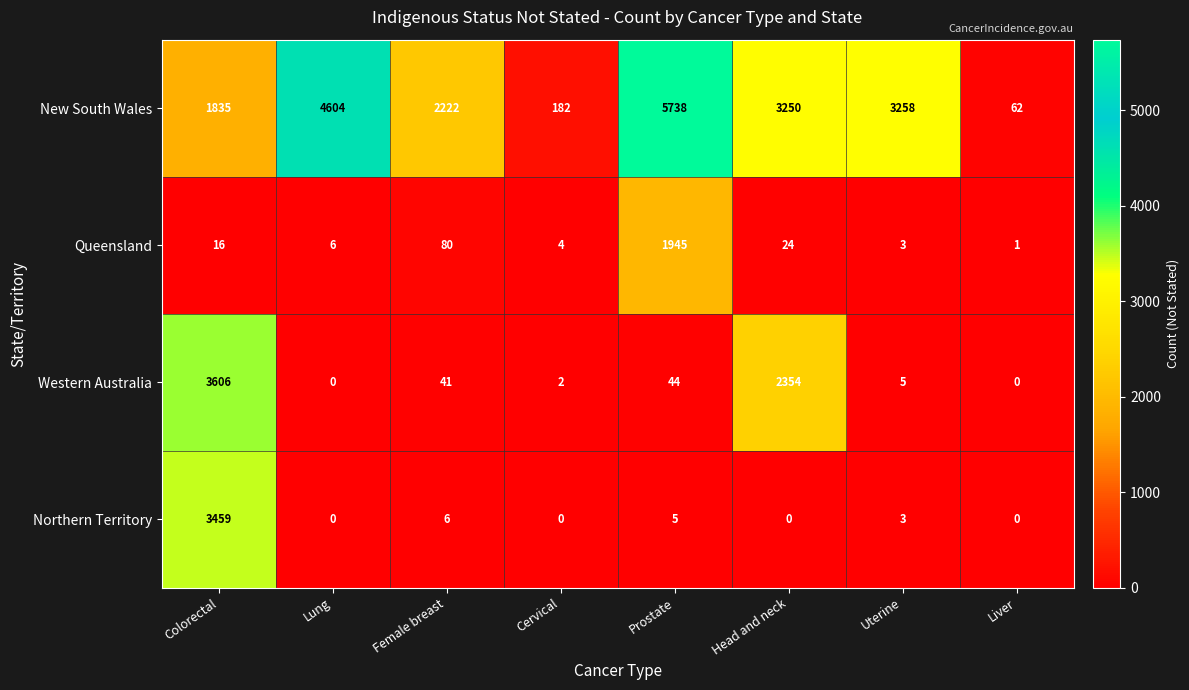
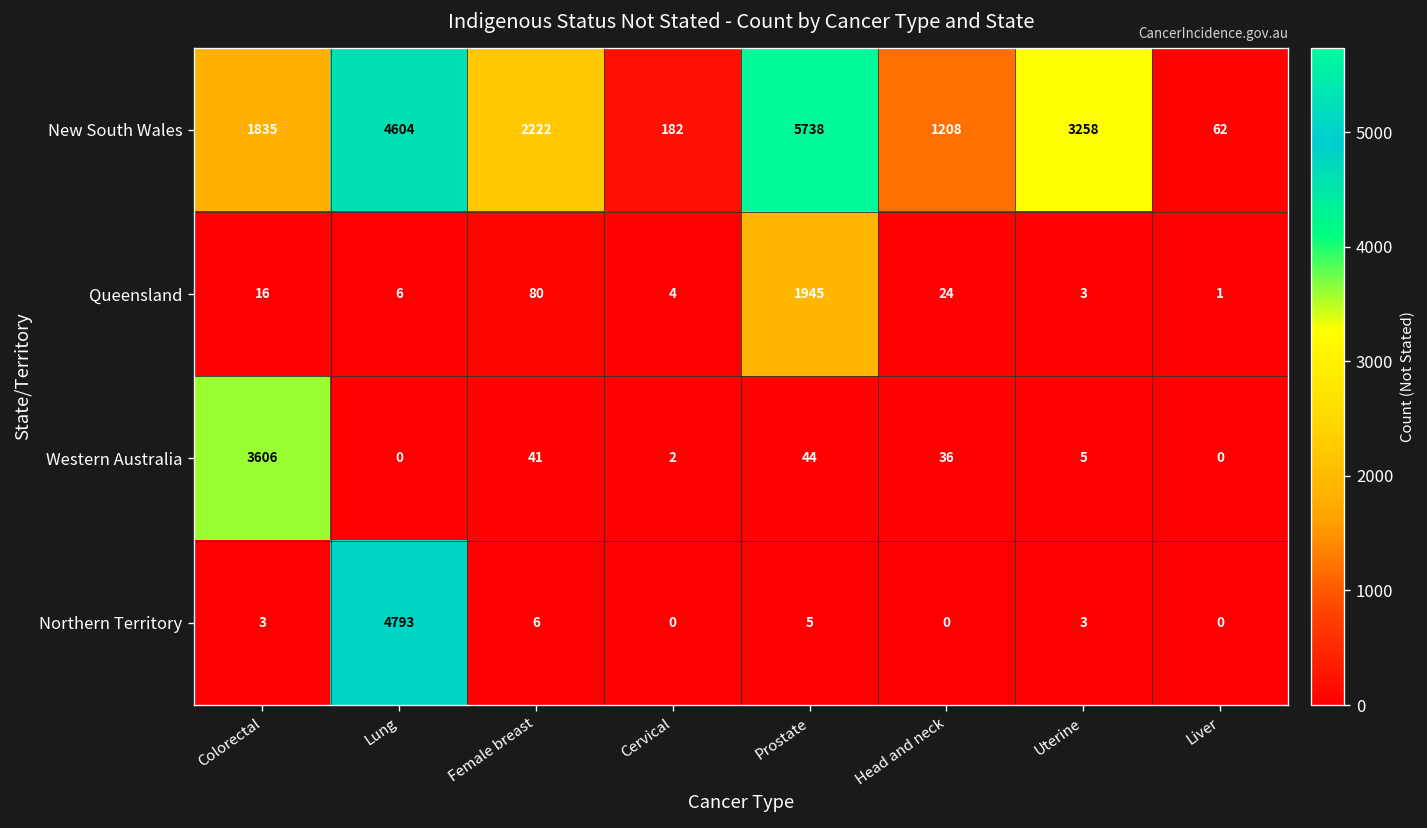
New South Wales, Head and neck: 3250 -> 1208
Western Australia, Head and neck: 2354 -> 36
Northern Territory, Colorectal: 3459 -> 3
Northern Territory, Lung: 0 -> 4793
